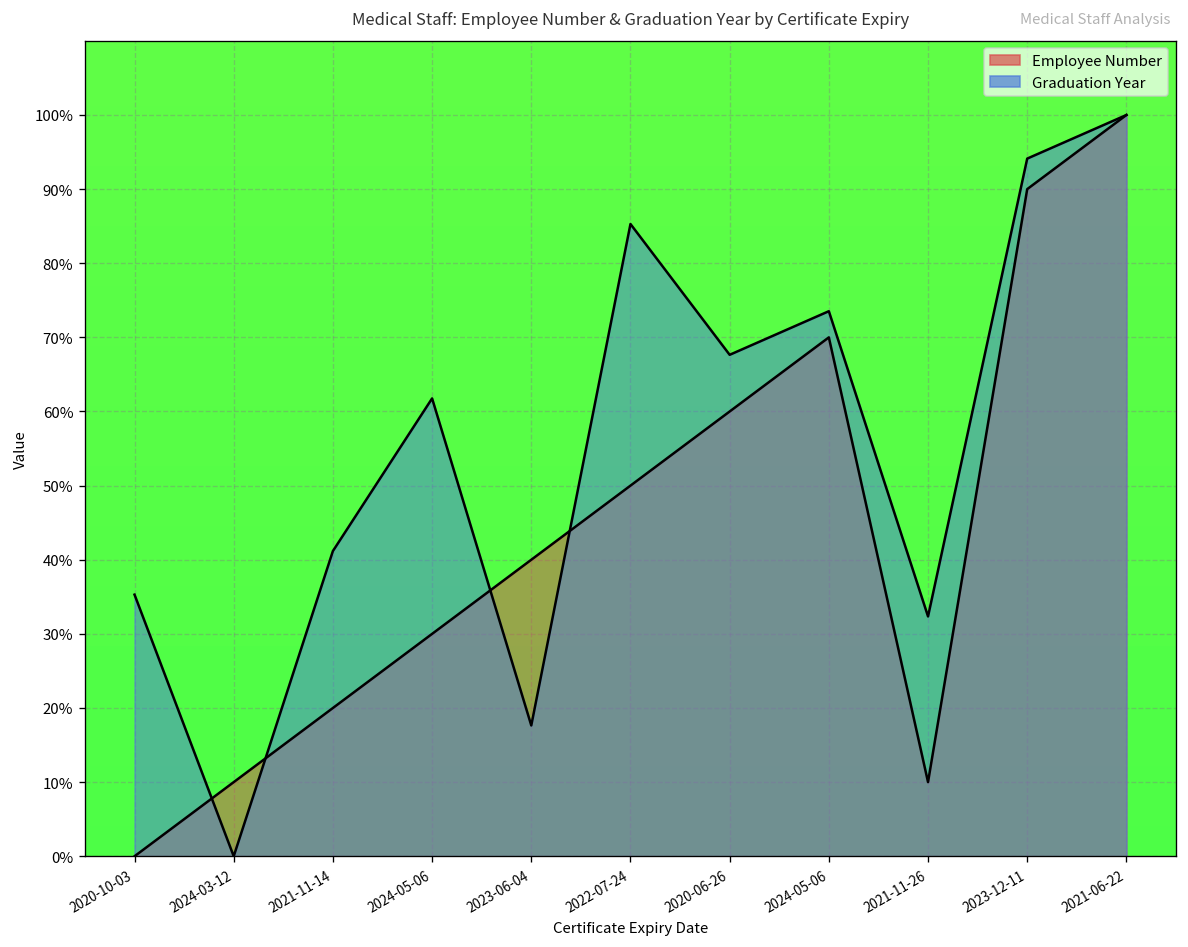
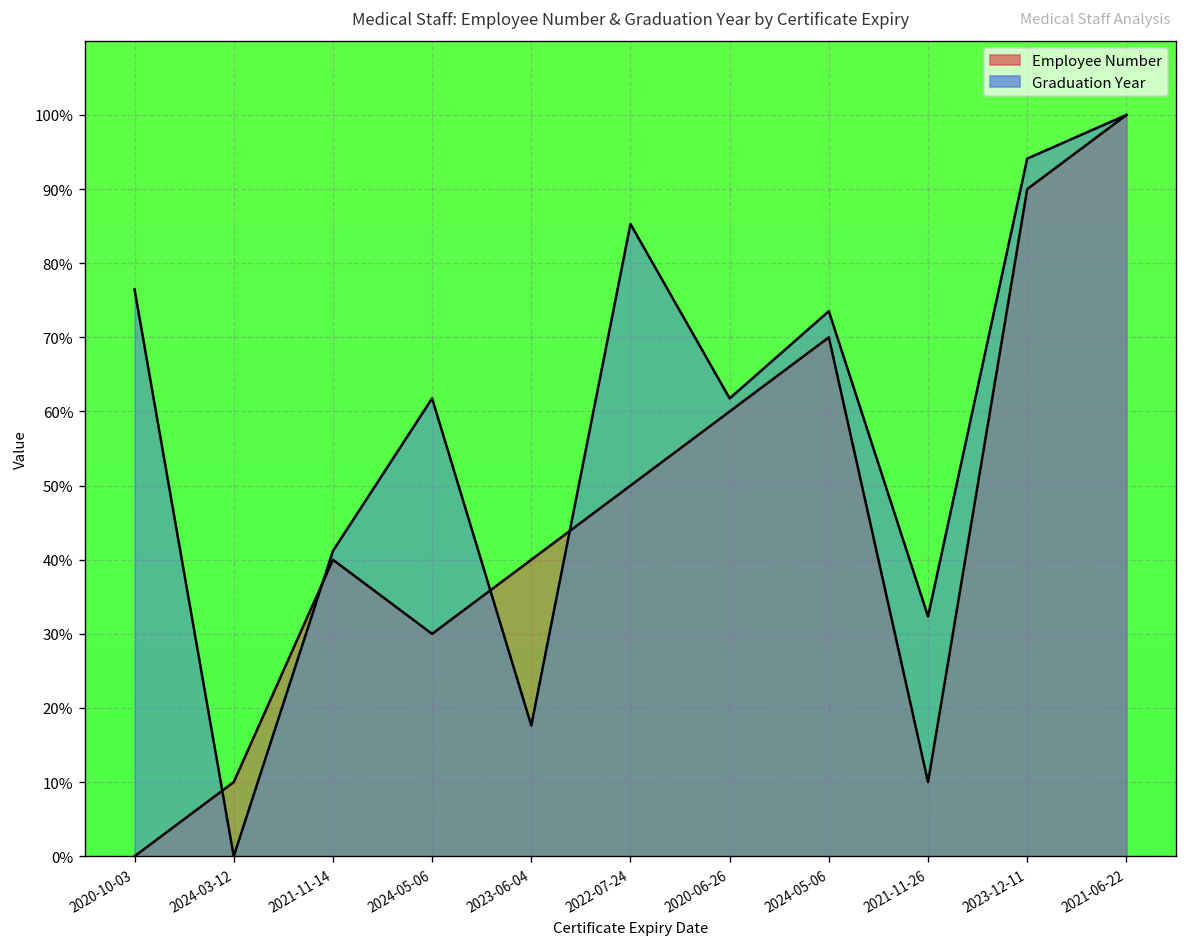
Graduation Year, 2020-10-03: 35% -> 76%
Employee Number, 2021-11-14: 20% -> 40%
Graduation Year, 2020-06-26: 68% -> 62%
